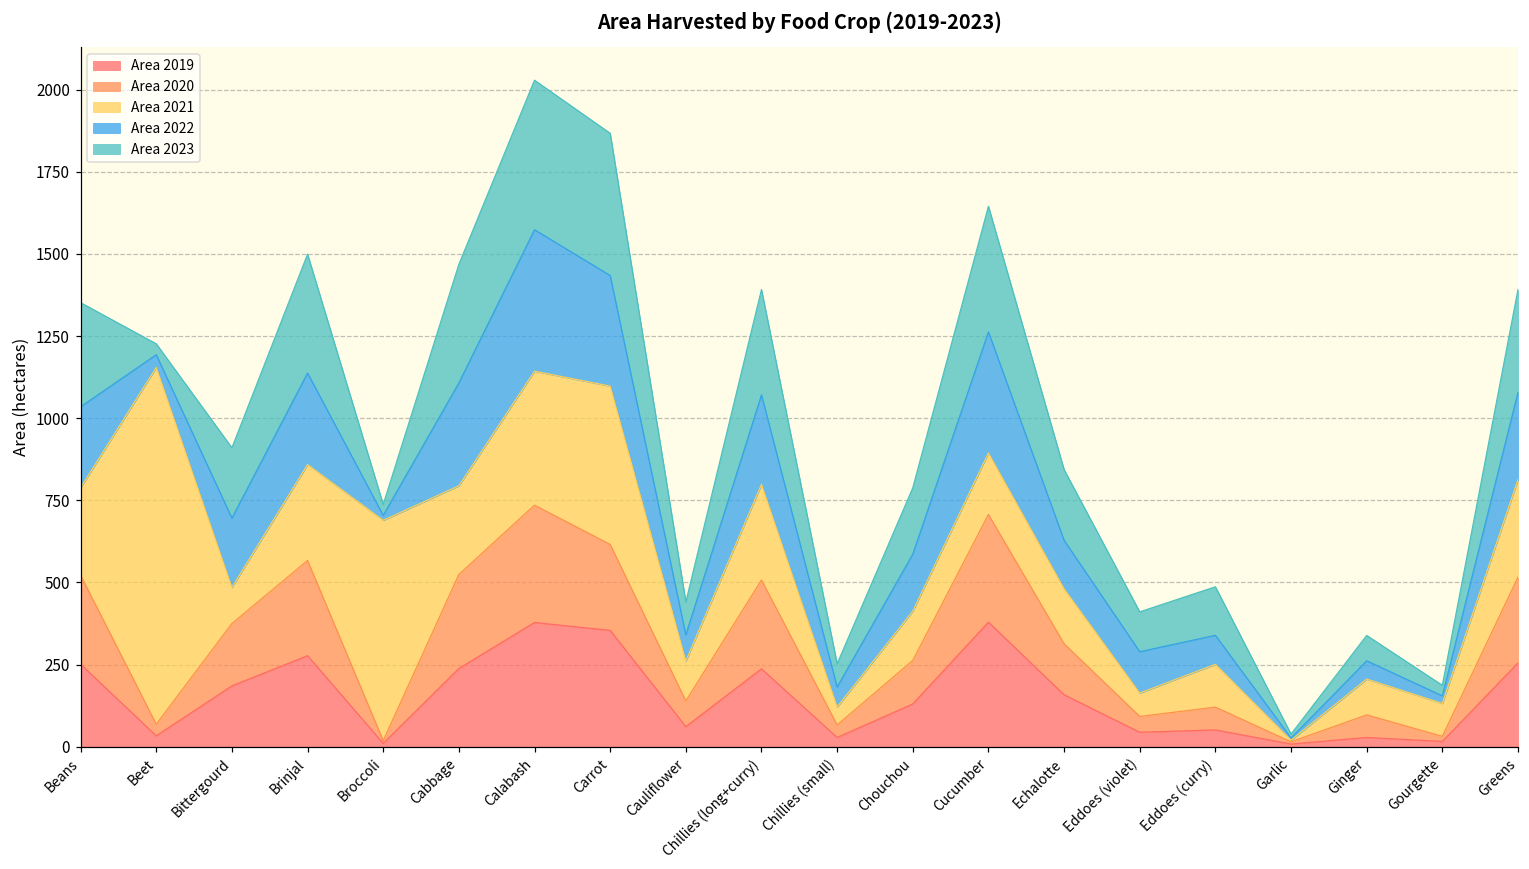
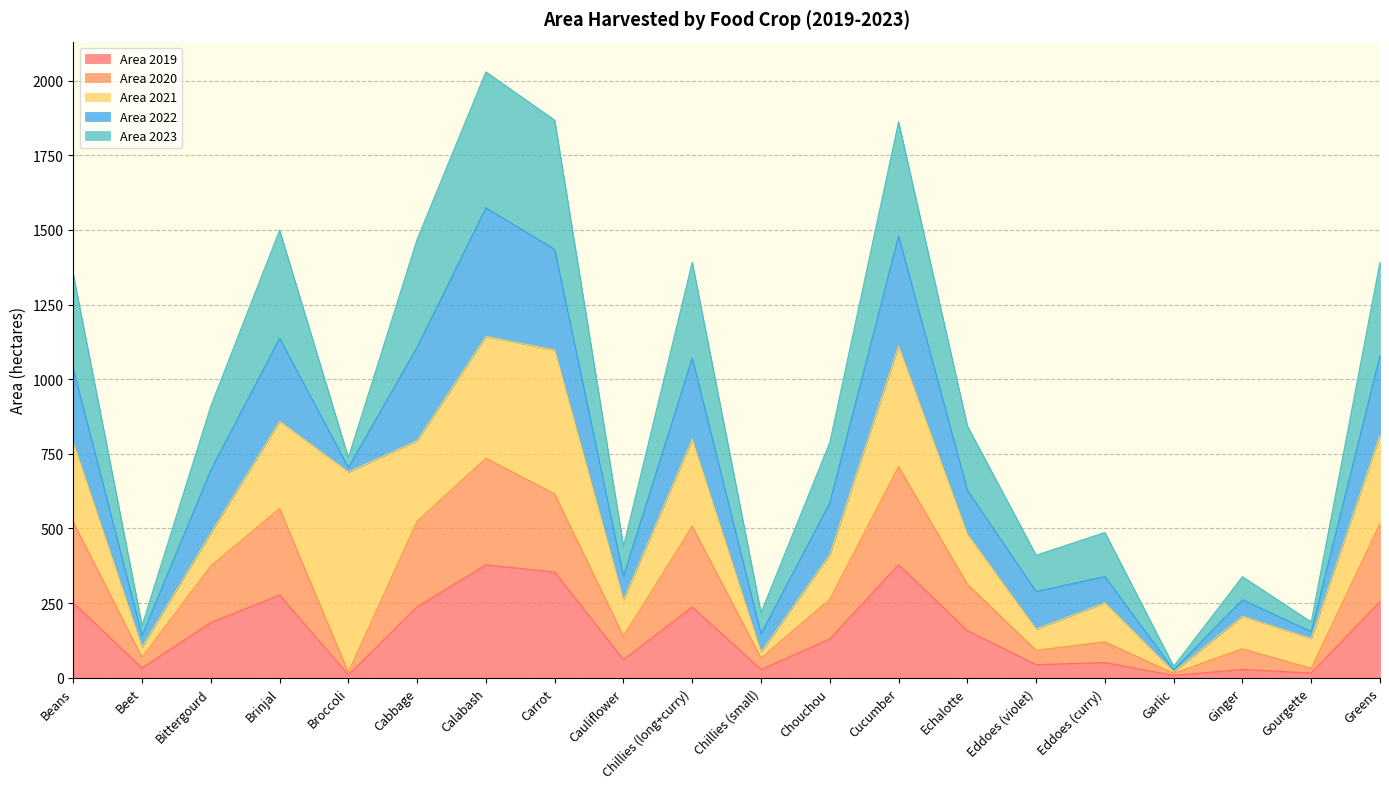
Area 2021, Beet: 1090 -> 30
Area 2021, Chillies (small): 50 -> 20
Area 2021, Cucumber: 190 -> 400
